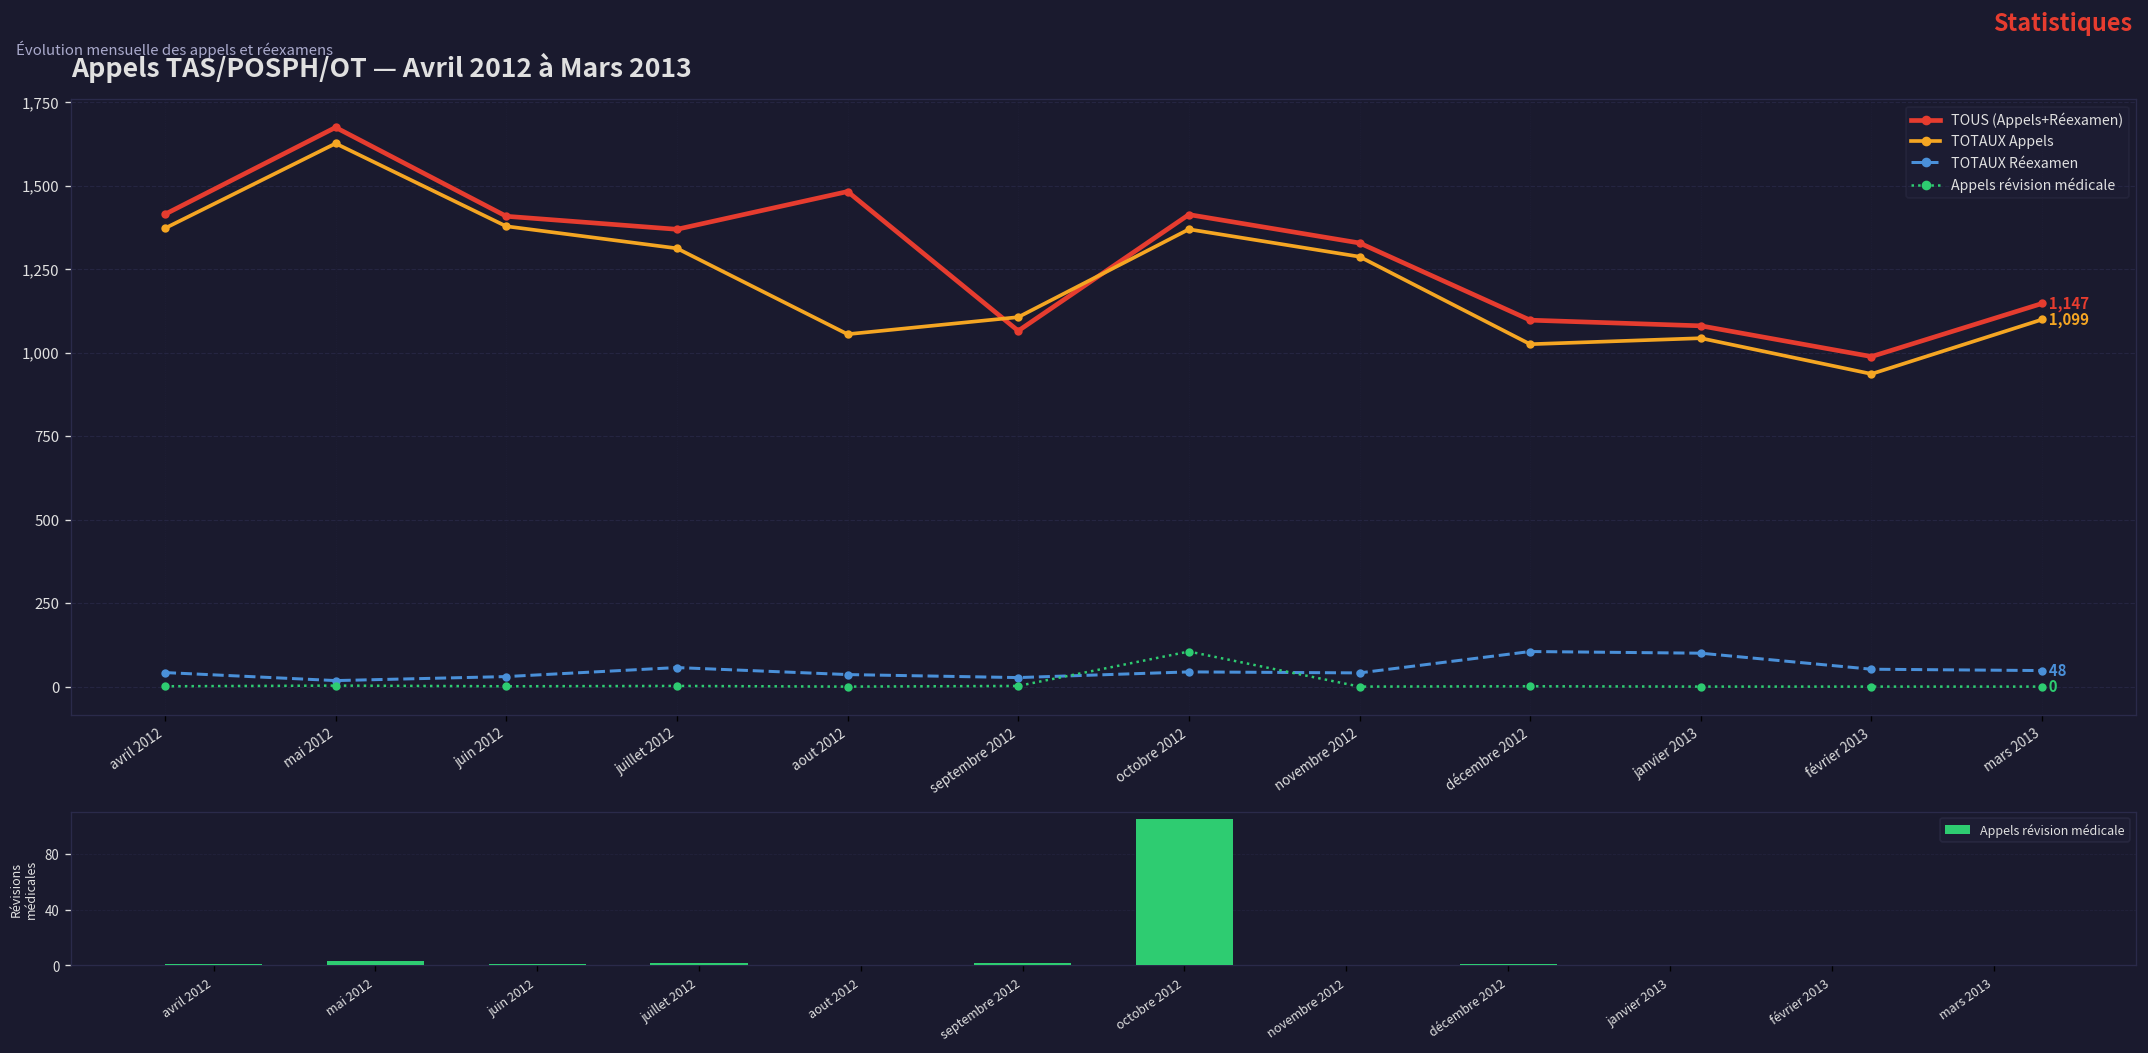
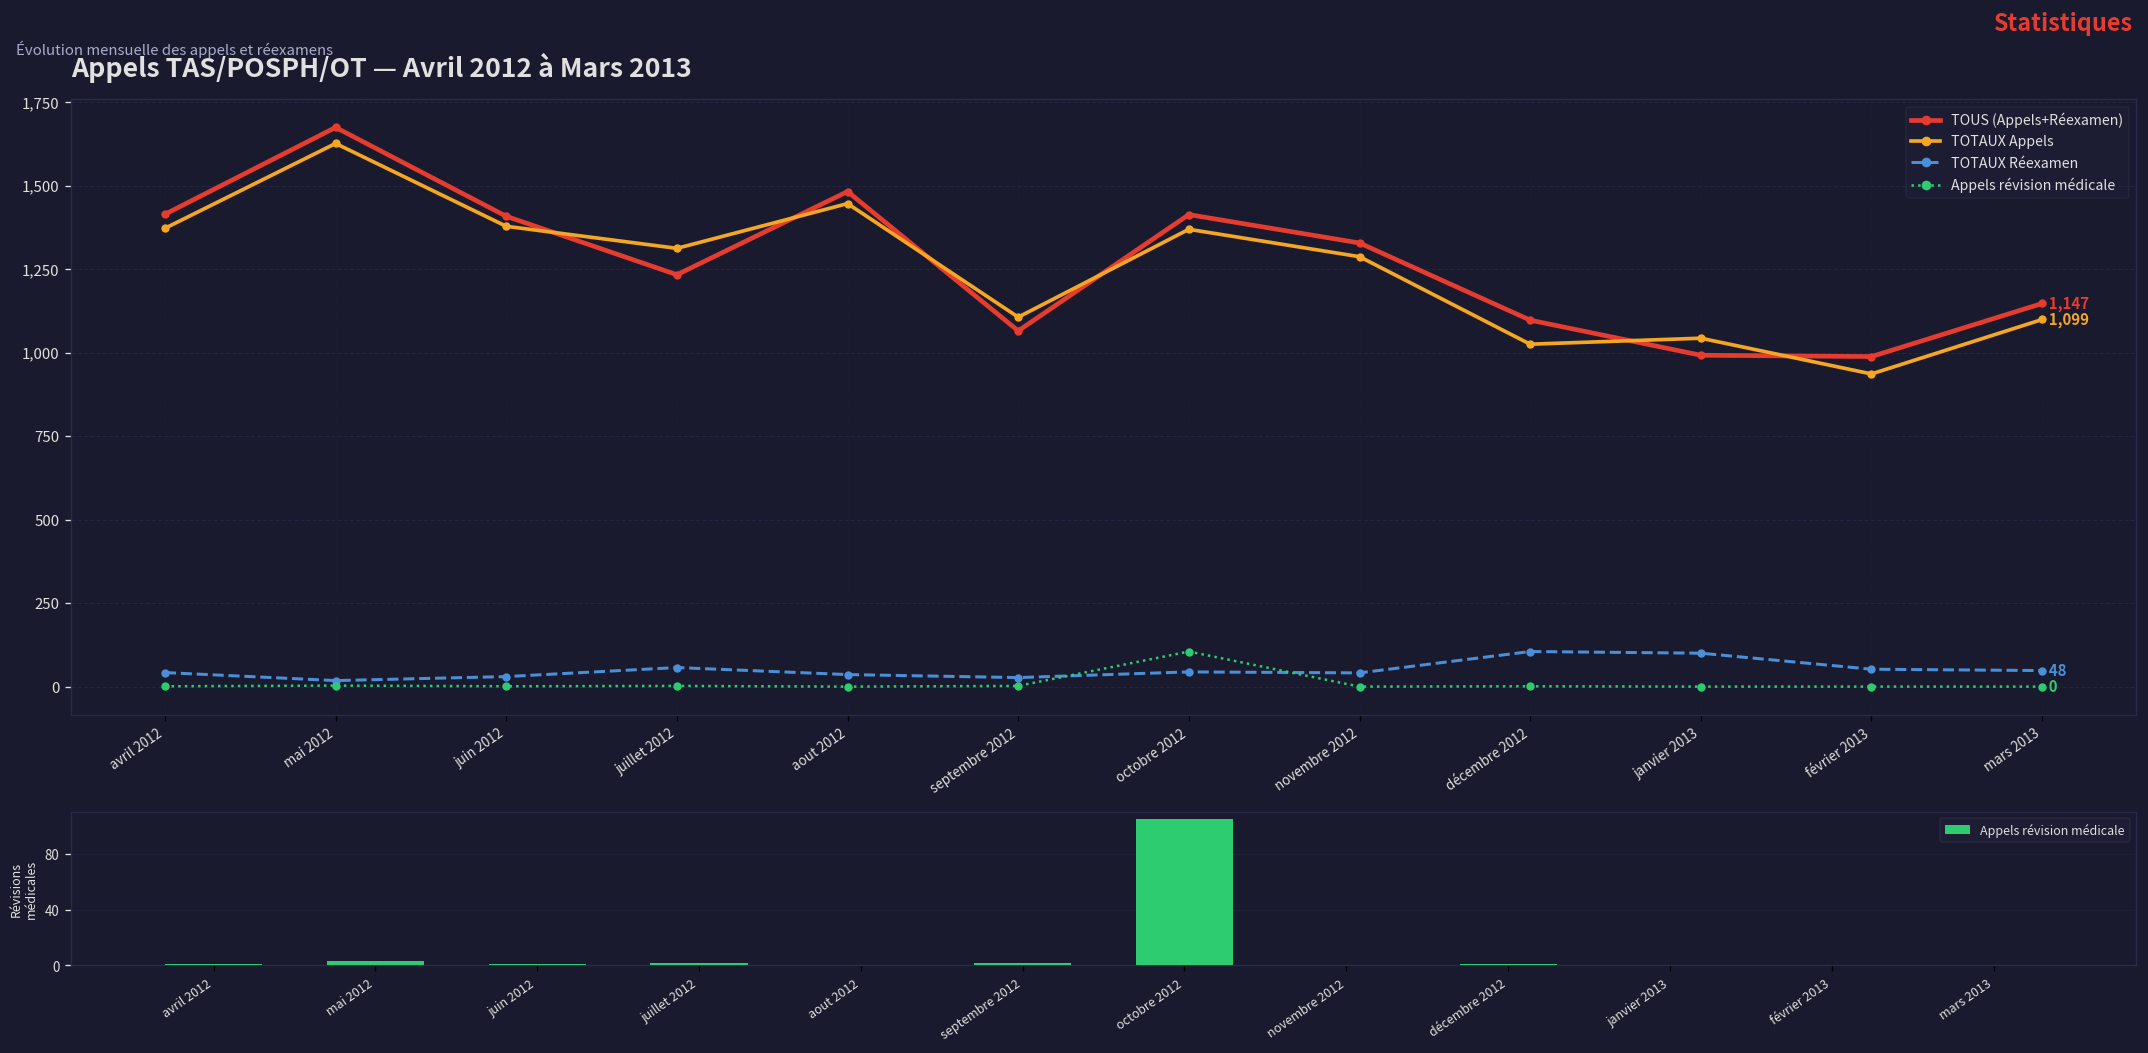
Appels TAS/POSPH/OT — Avril 2012 à Mars 2013, TOUS (Appels+Réexamen), juillet 2012: 1,370 -> 1,230
Appels TAS/POSPH/OT — Avril 2012 à Mars 2013, TOTAUX Appels, aout 2012: 1,060 -> 1,450
Appels TAS/POSPH/OT — Avril 2012 à Mars 2013, TOUS (Appels+Réexamen), janvier 2013: 1,080 -> 990
